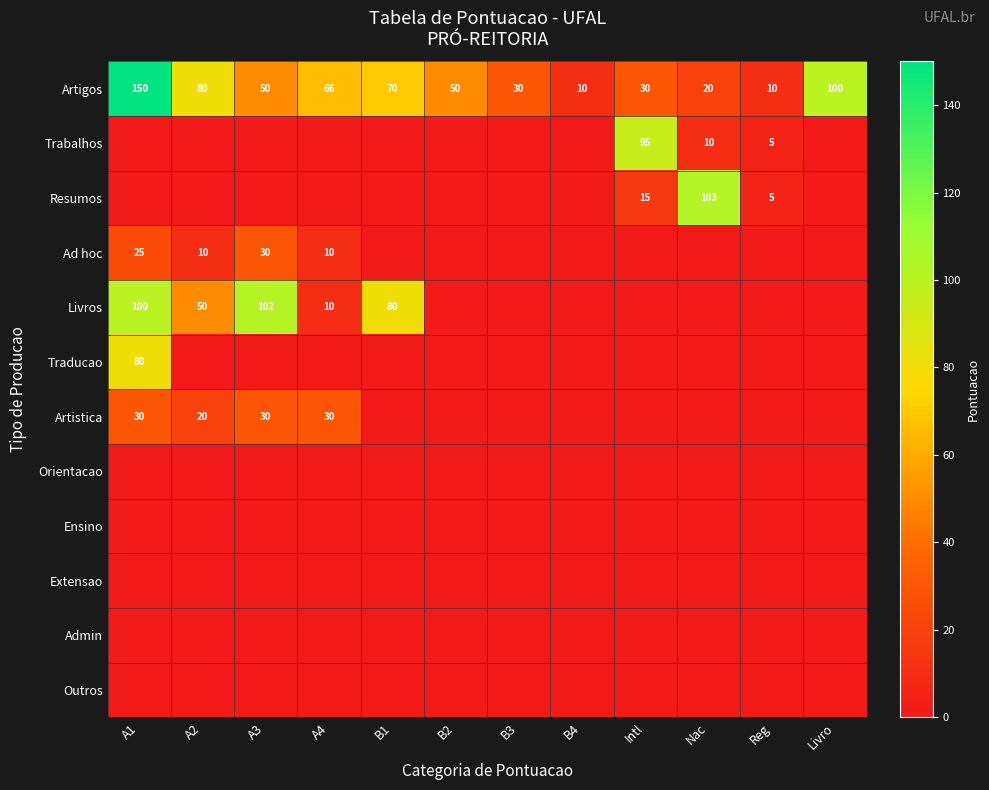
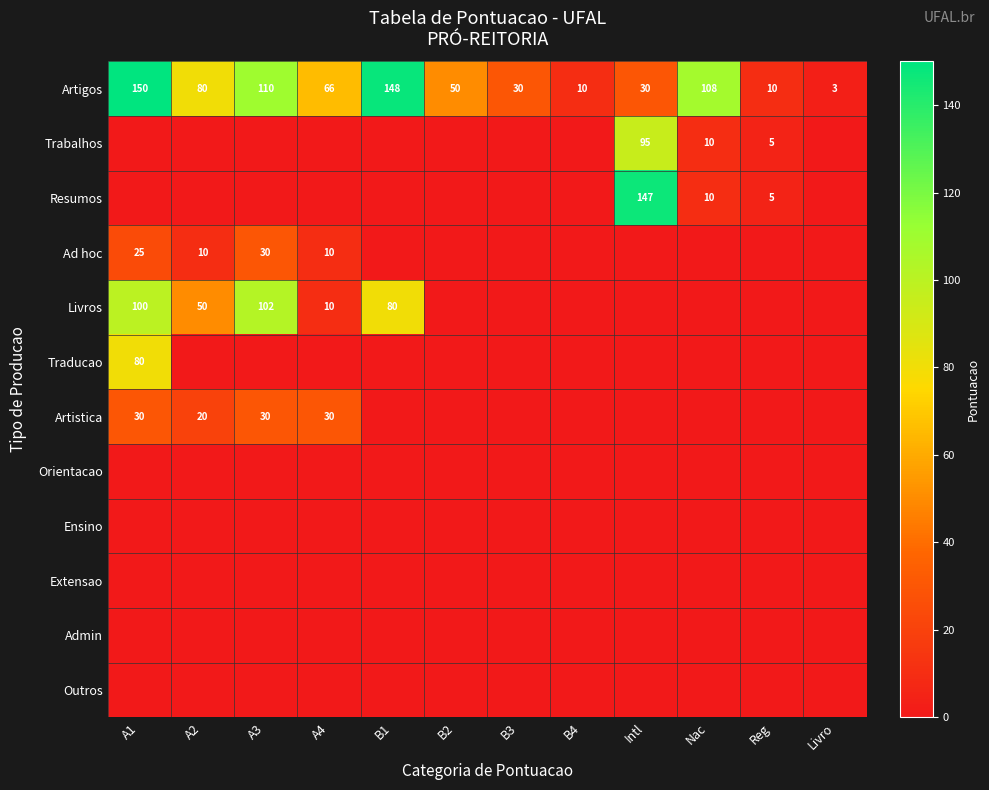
Artigos, A3: 50 -> 110
Artigos, B1: 70 -> 148
Artigos, Nac: 20 -> 108
Artigos, Livro: 100 -> 3
Resumos, Intl: 15 -> 147
Resumos, Nac: 103 -> 10
